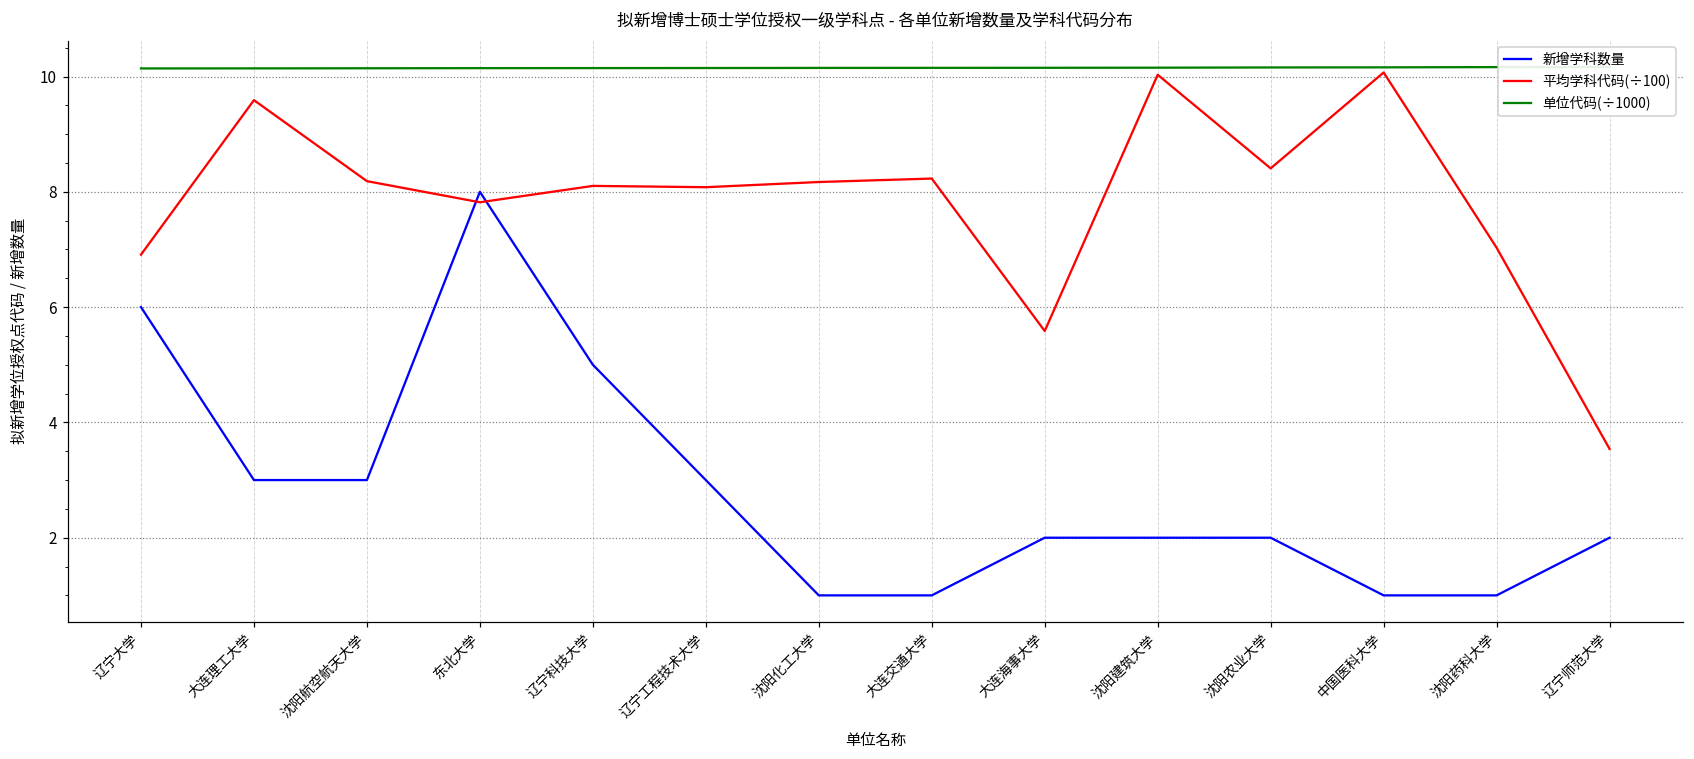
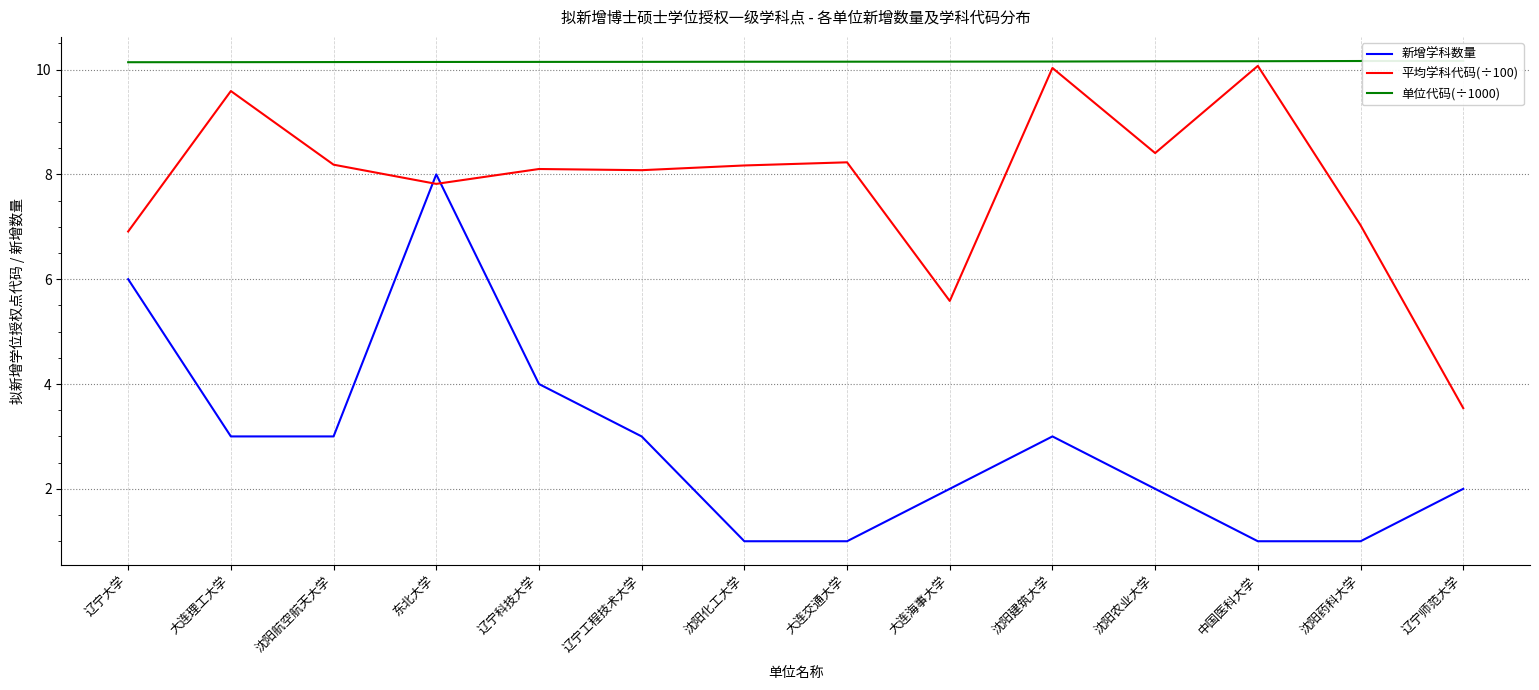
新增学科数量, 辽宁科技大学: 5 -> 4
新增学科数量, 沈阳建筑大学: 2 -> 3
